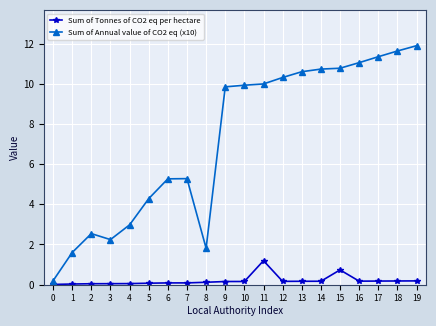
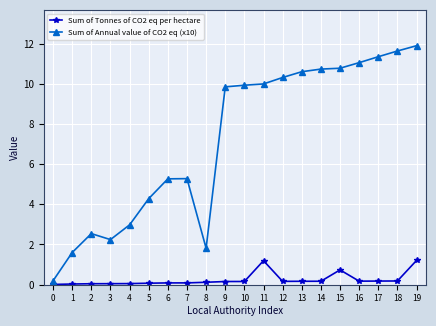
Sum of Tonnes of CO2 eq per hectare, 19: 0.2 -> 1.2
